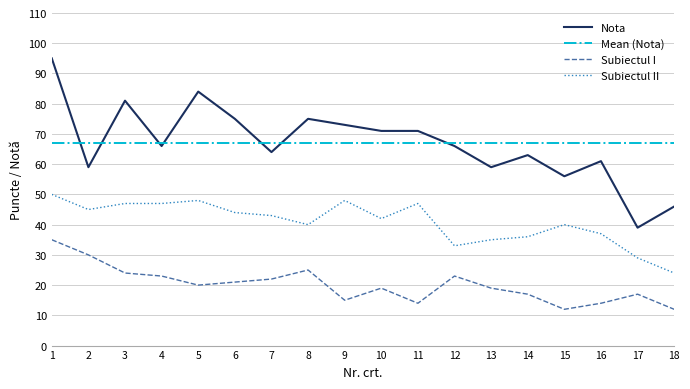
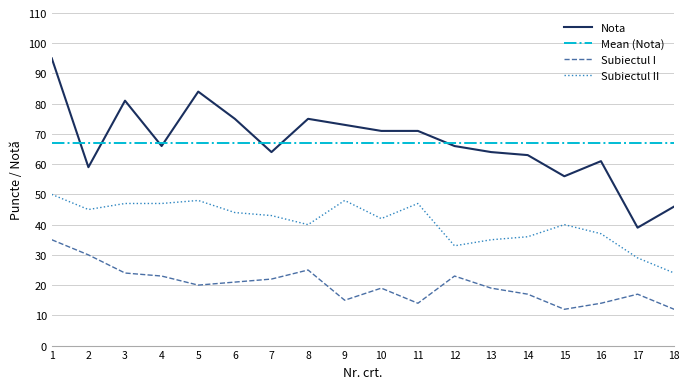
Nota, 13: 59 -> 64
